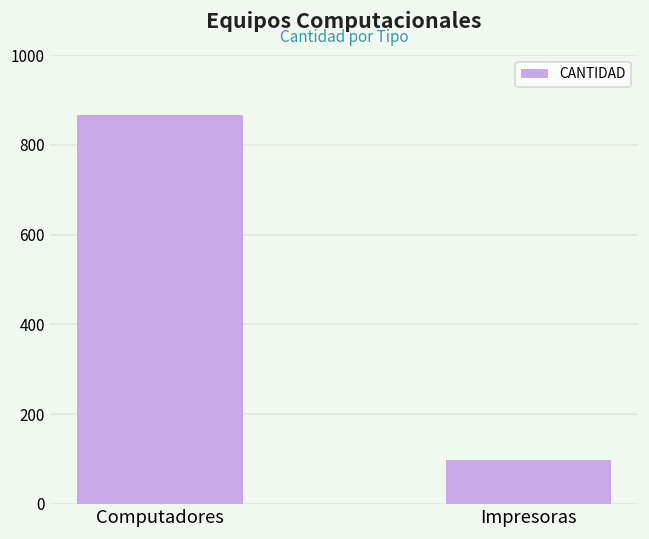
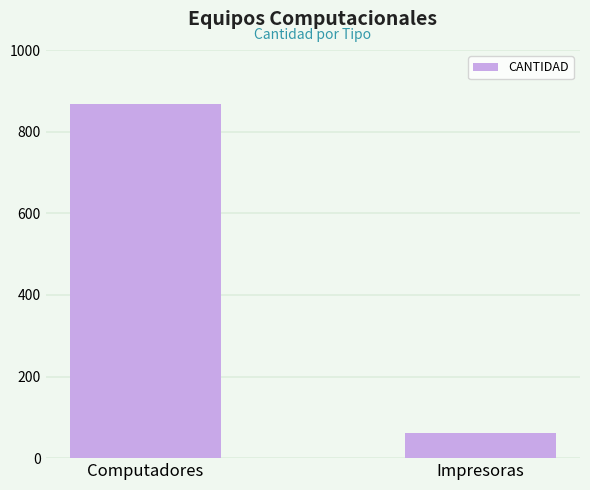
Impresoras: 100 -> 60
